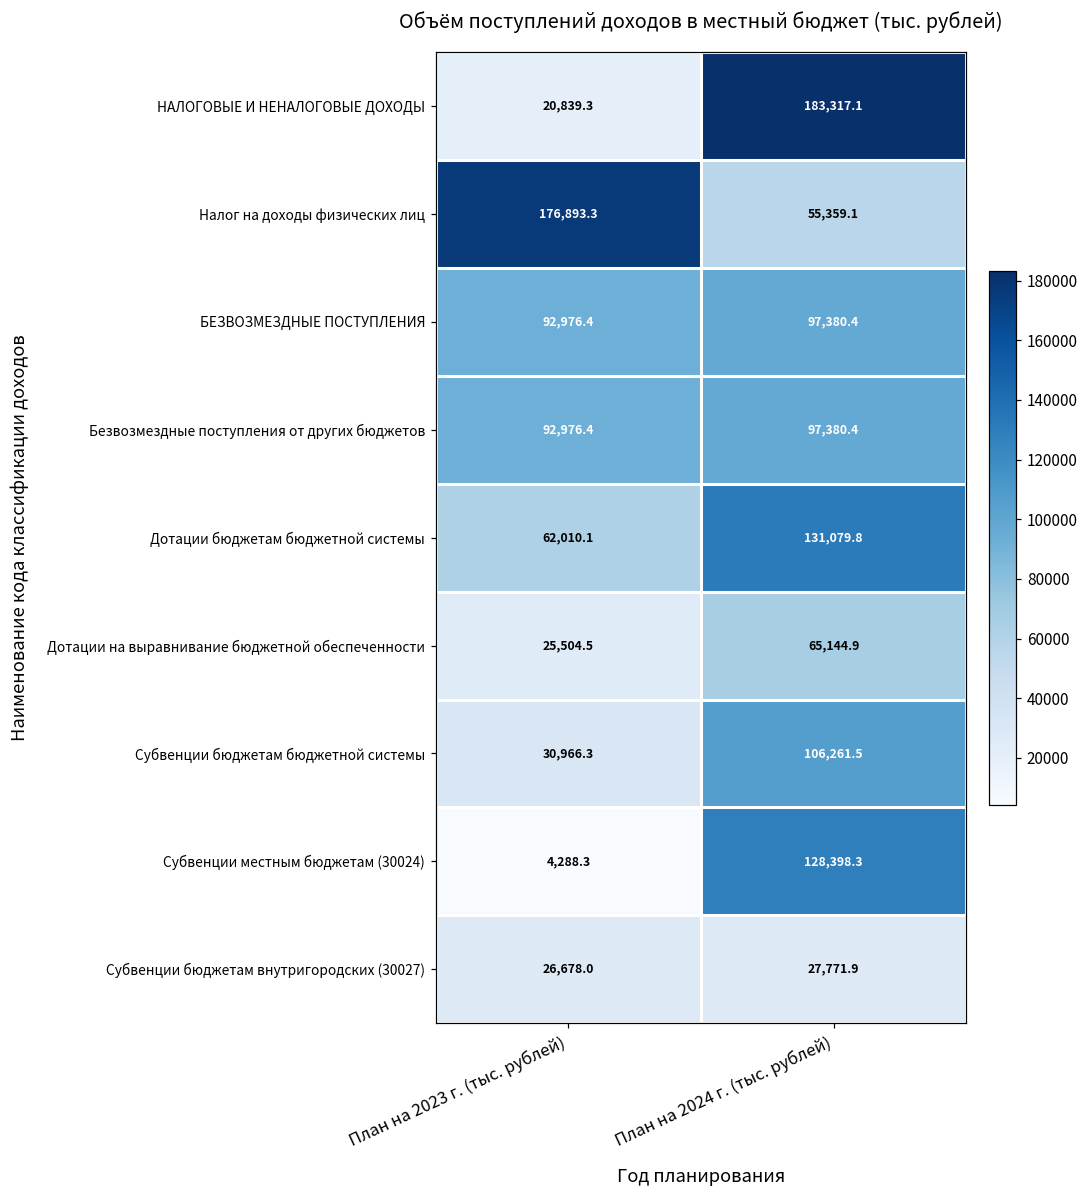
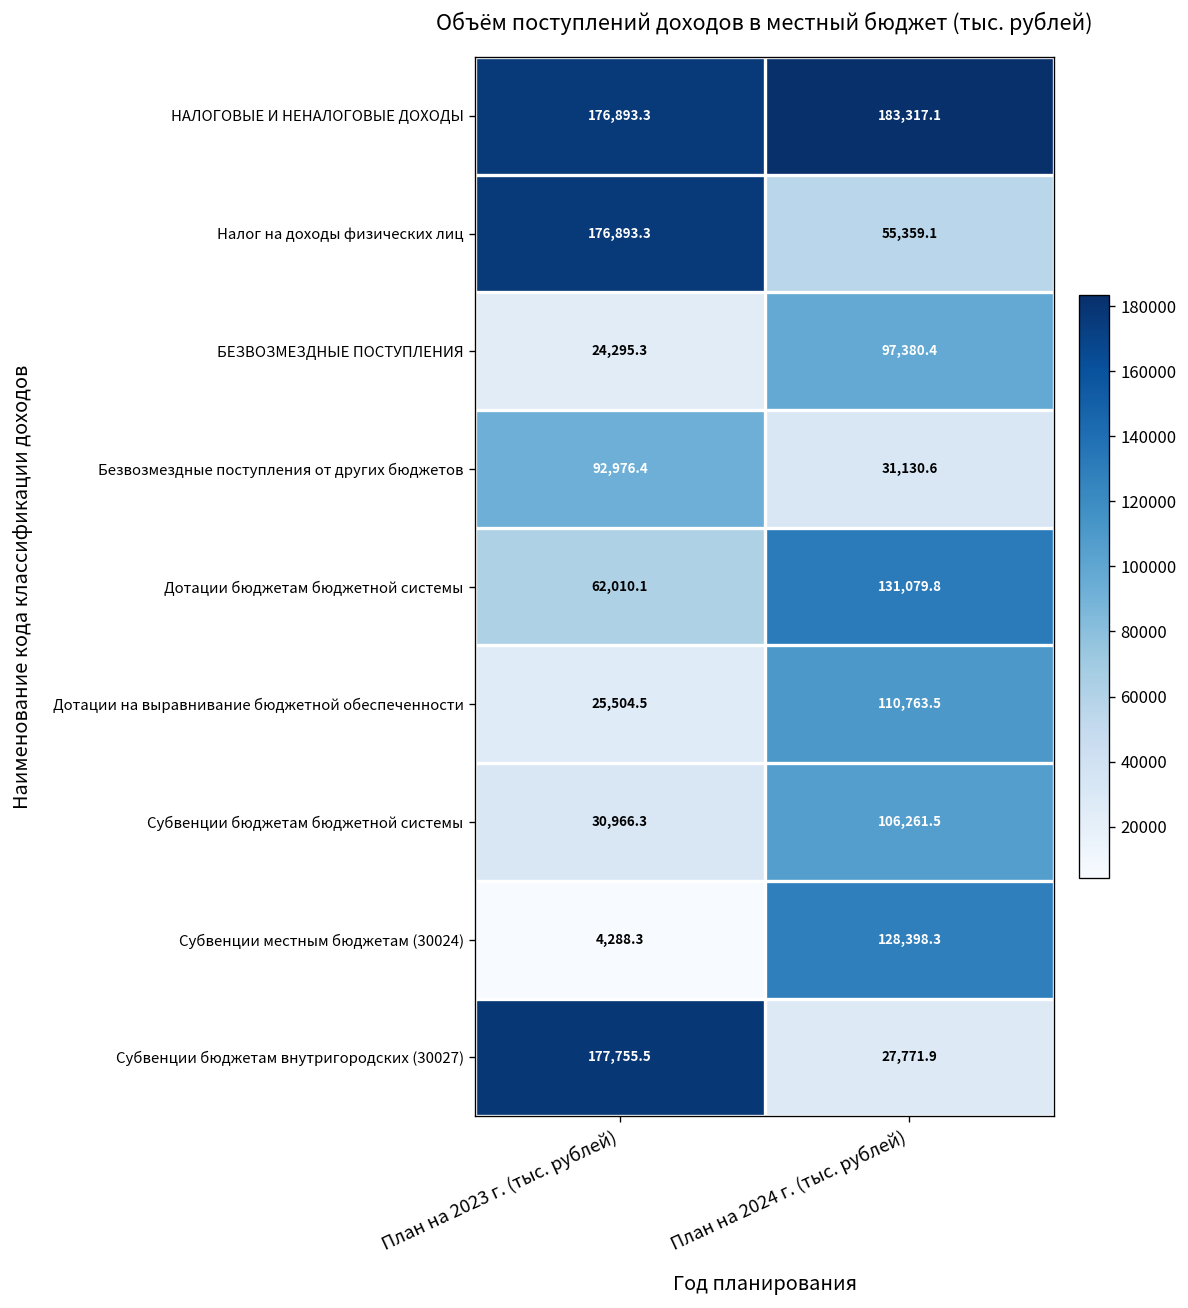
НАЛОГОВЫЕ И НЕНАЛОГОВЫЕ ДОХОДЫ, План на 2023 г. (тыс. рублей): 20,839.3 -> 176,893.3
БЕЗВОЗМЕЗДНЫЕ ПОСТУПЛЕНИЯ, План на 2023 г. (тыс. рублей): 92,976.4 -> 24,295.3
Безвозмездные поступления от других бюджетов, План на 2024 г. (тыс. рублей): 97,380.4 -> 31,130.6
Дотации на выравнивание бюджетной обеспеченности, План на 2024 г. (тыс. рублей): 65,144.9 -> 110,763.5
Субвенции бюджетам внутригородских (30027), План на 2023 г. (тыс. рублей): 26,678.0 -> 177,755.5
